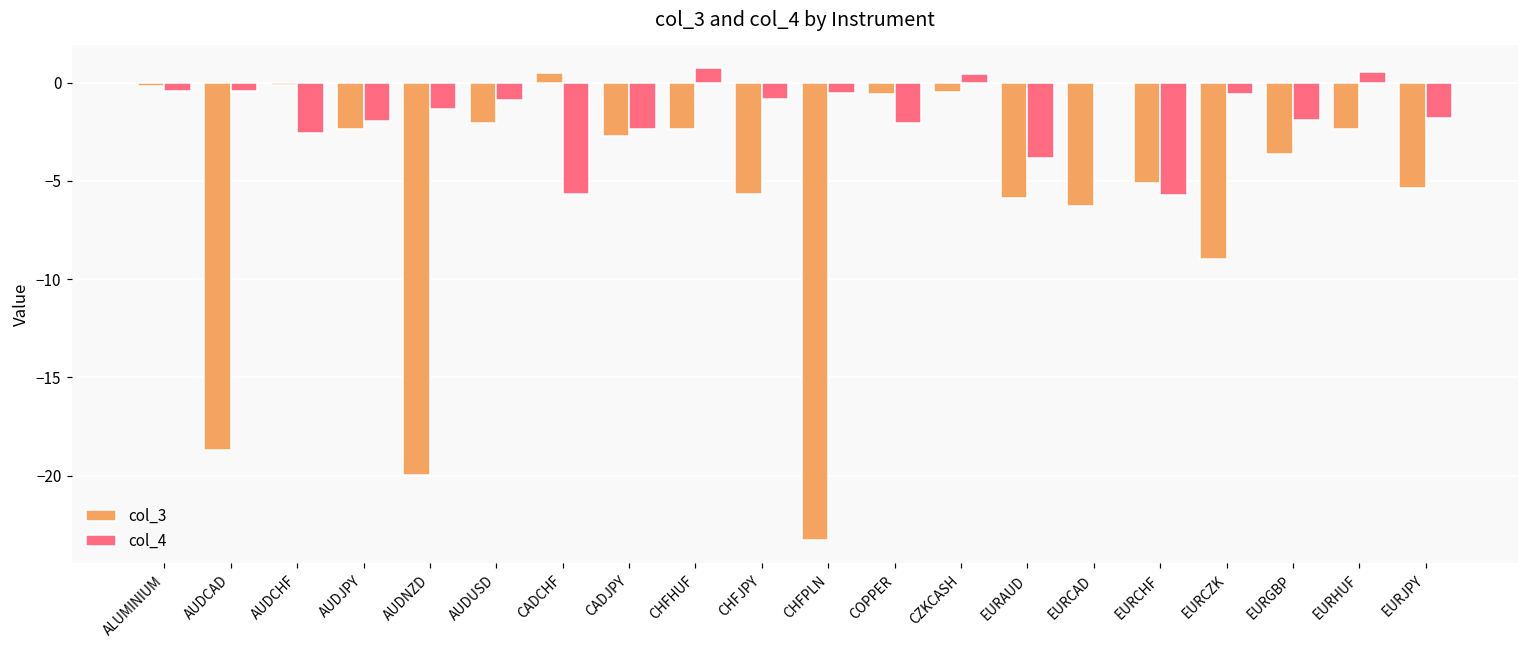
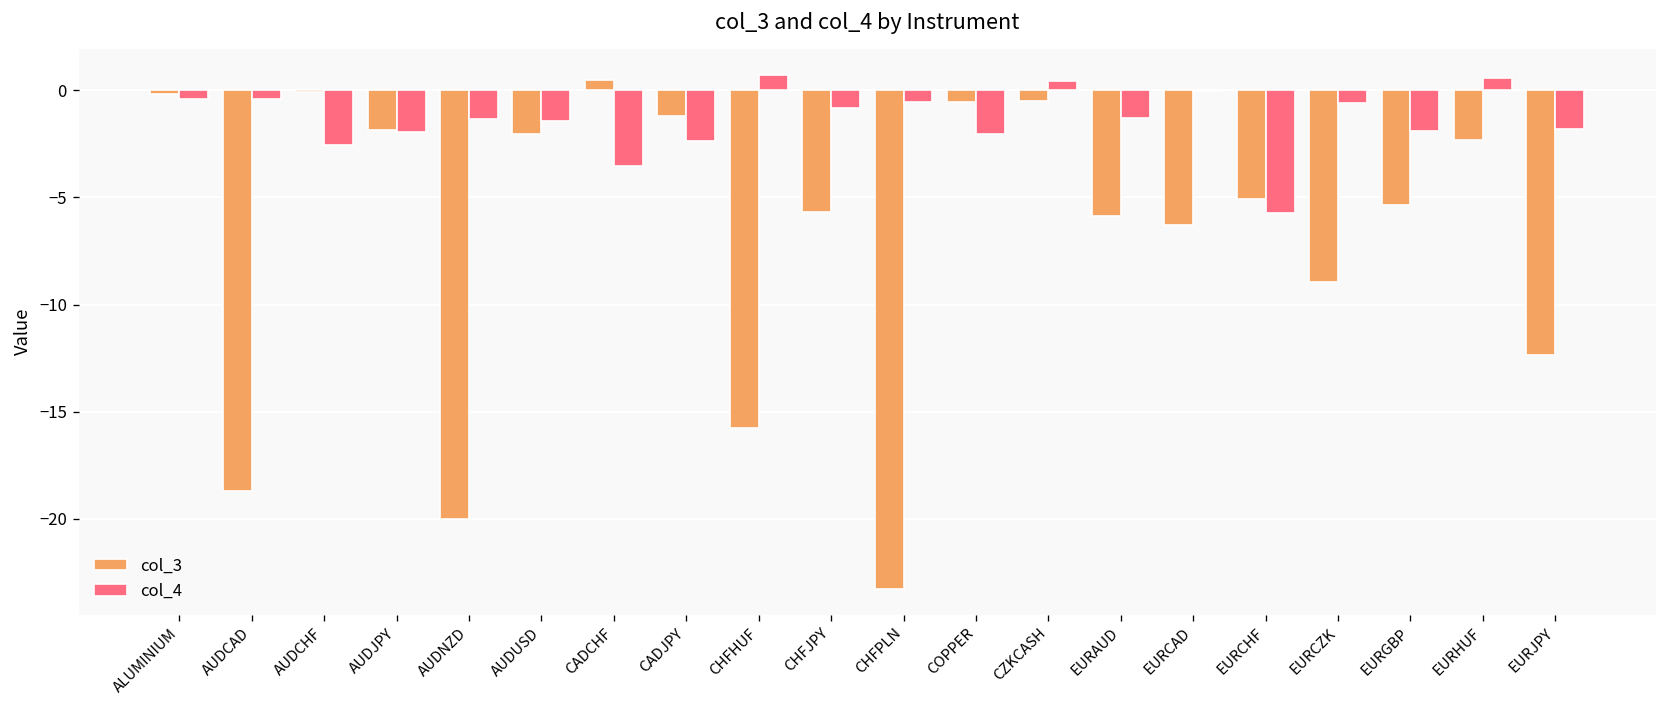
col_3, AUDJPY: -2.4 -> -1.8
col_4, AUDUSD: -0.9 -> -1.5
col_4, CADCHF: -5.7 -> -3.5
col_3, CADJPY: -2.7 -> -1.2
col_3, CHFHUF: -2.3 -> -15.8
col_4, EURAUD: -3.9 -> -1.3
col_3, EURGBP: -3.6 -> -5.3
col_3, EURJPY: -5.4 -> -12.3
